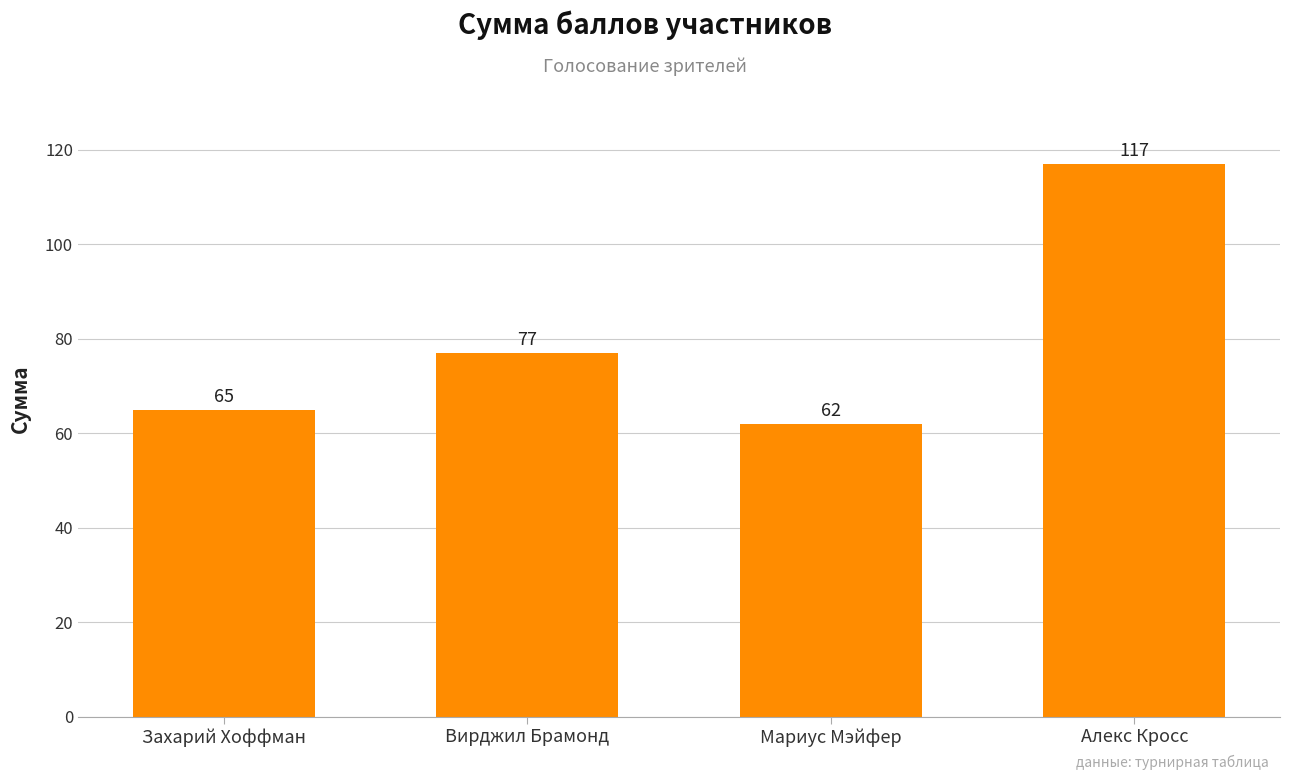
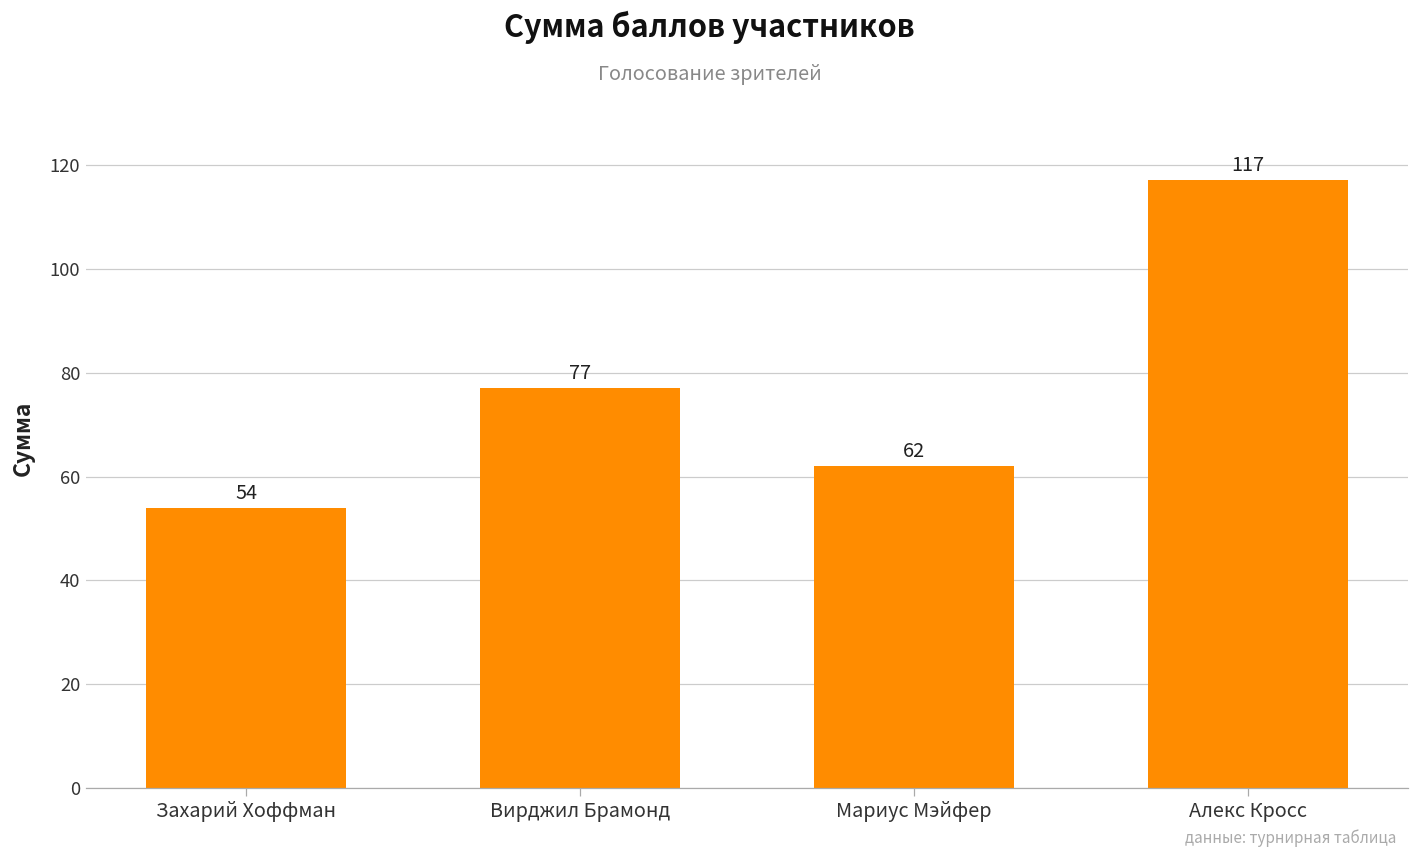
Захарий Хоффман: 65 -> 54
